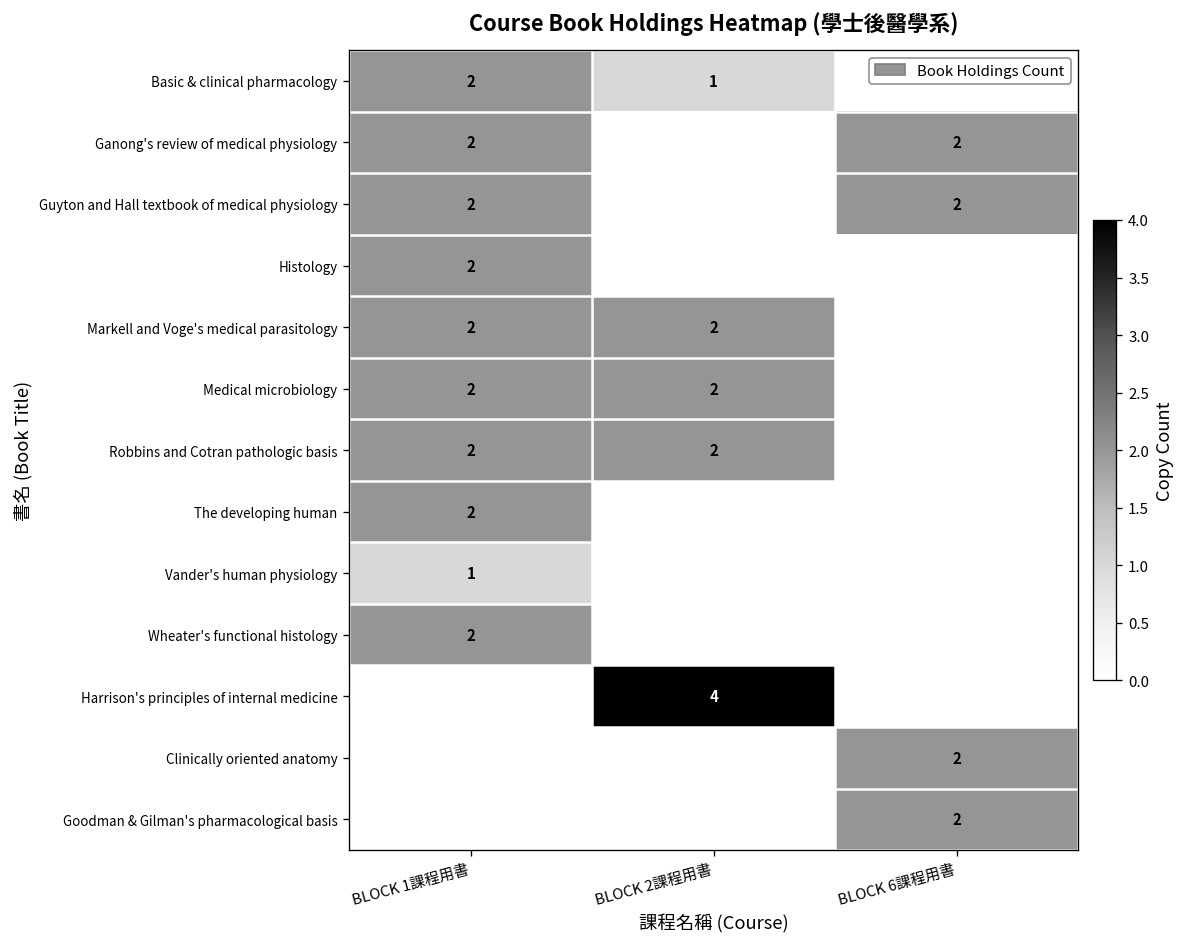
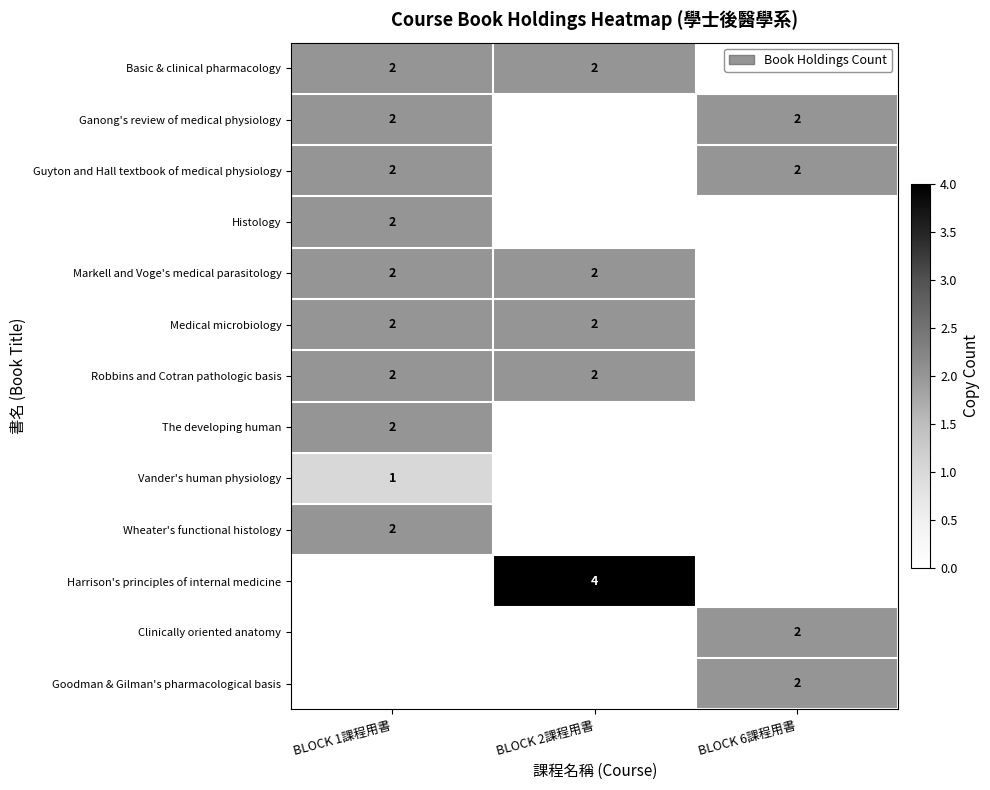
Basic & clinical pharmacology, BLOCK 2課程用書: 1 -> 2
